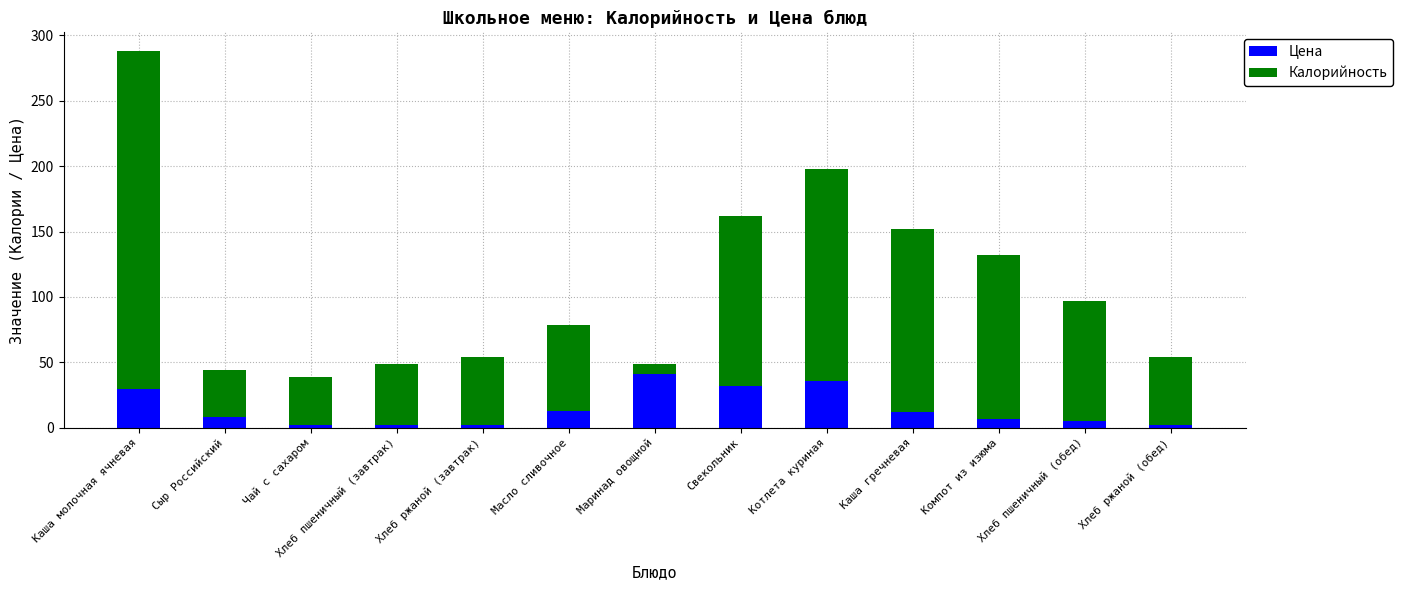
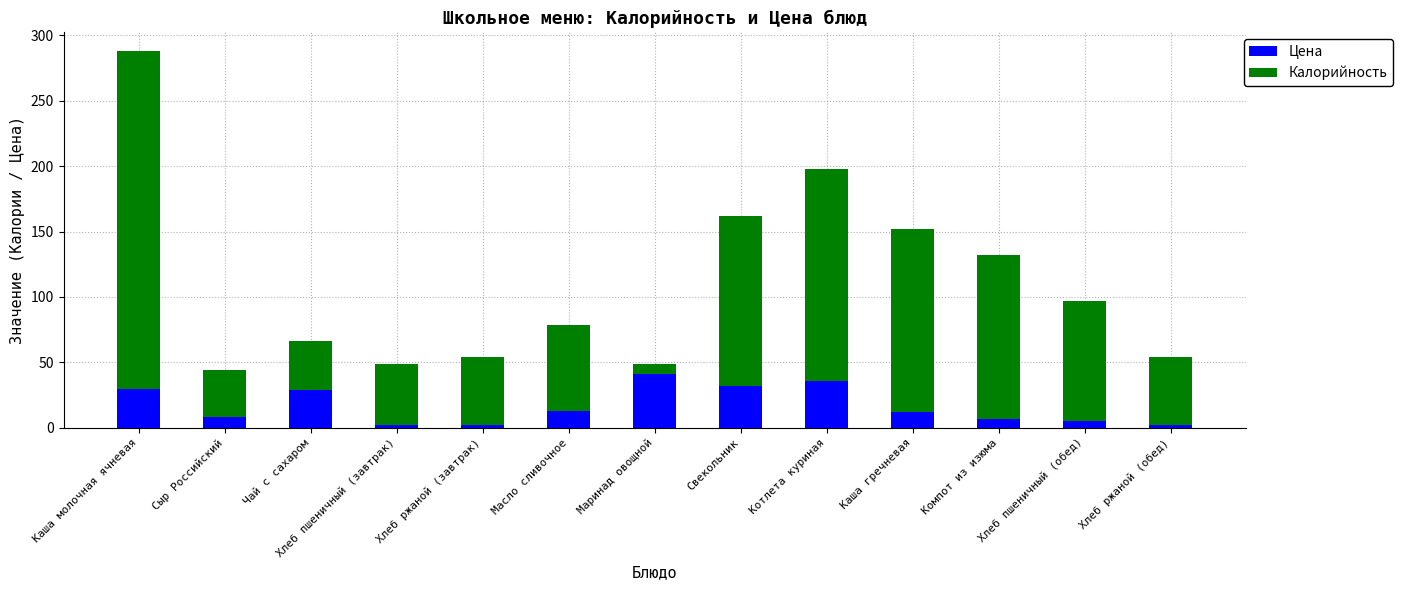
Цена, Чай с сахаром: 2 -> 29
